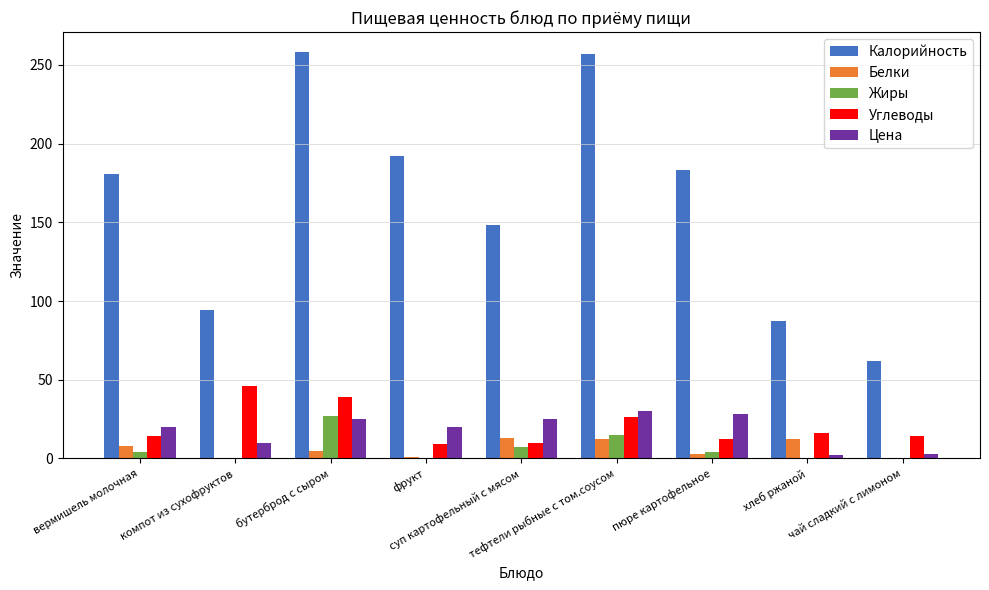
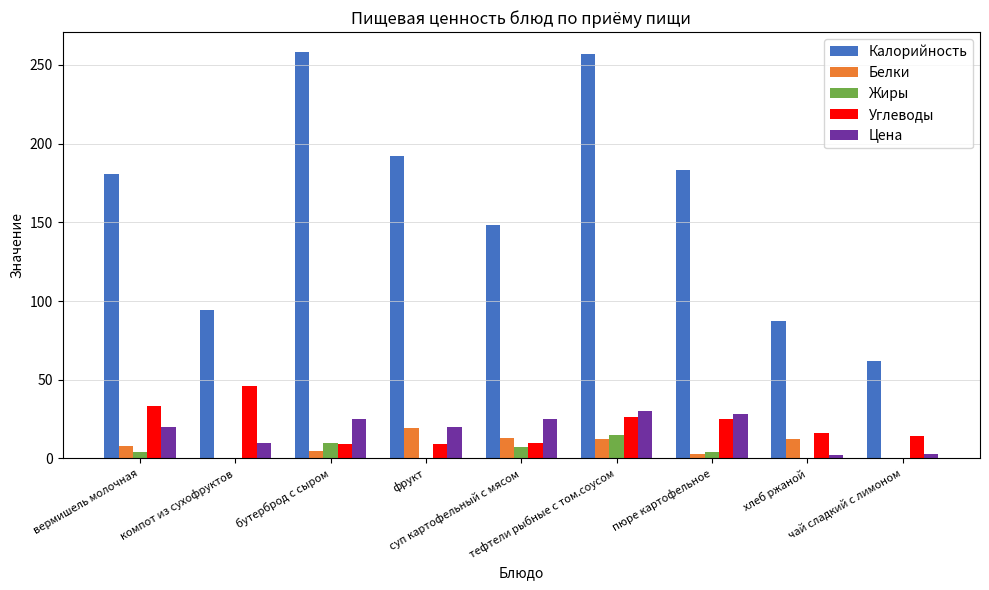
Углеводы, вермишель молочная: 14 -> 33
Жиры, бутерброд с сыром: 27 -> 10
Углеводы, бутерброд с сыром: 39 -> 9
Белки, фрукт: 1 -> 19
Углеводы, пюре картофельное: 12 -> 25
